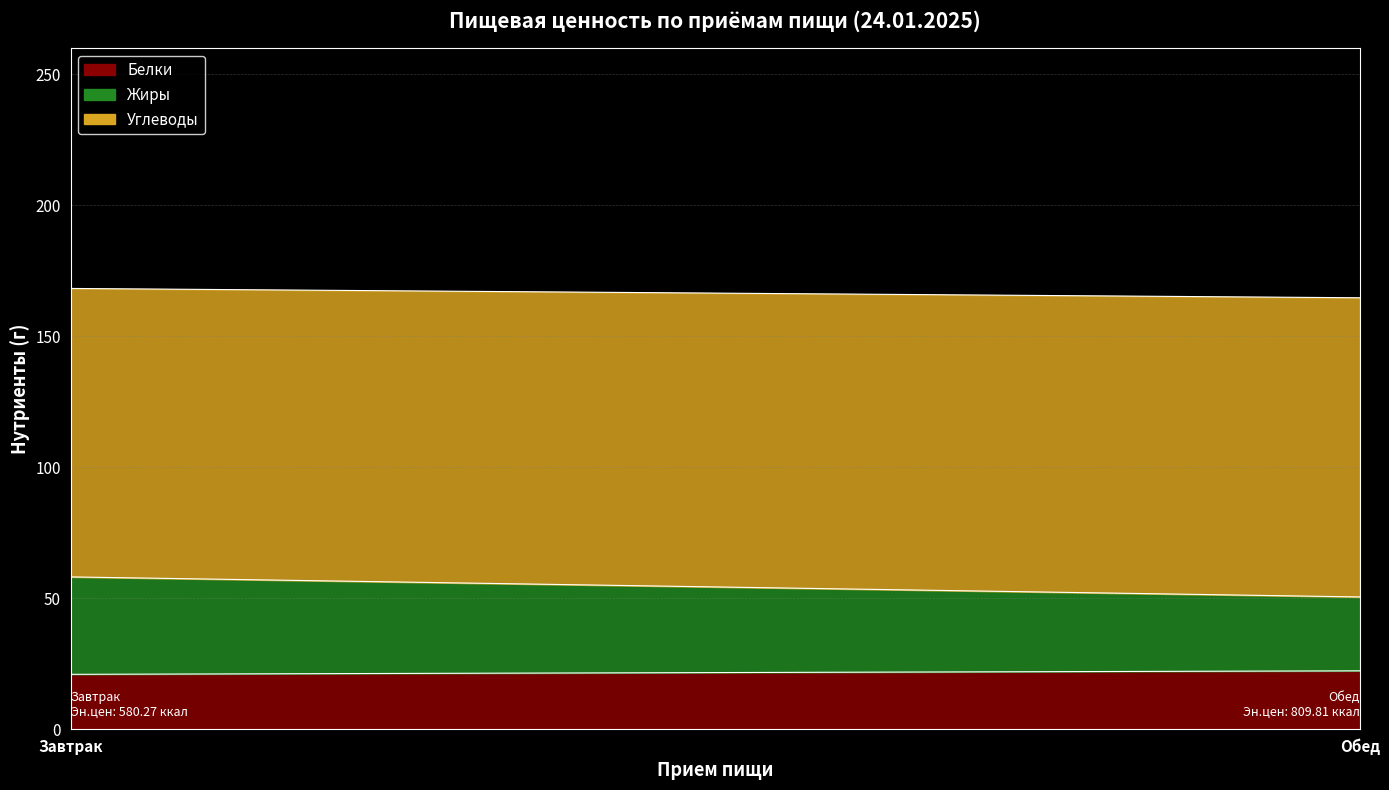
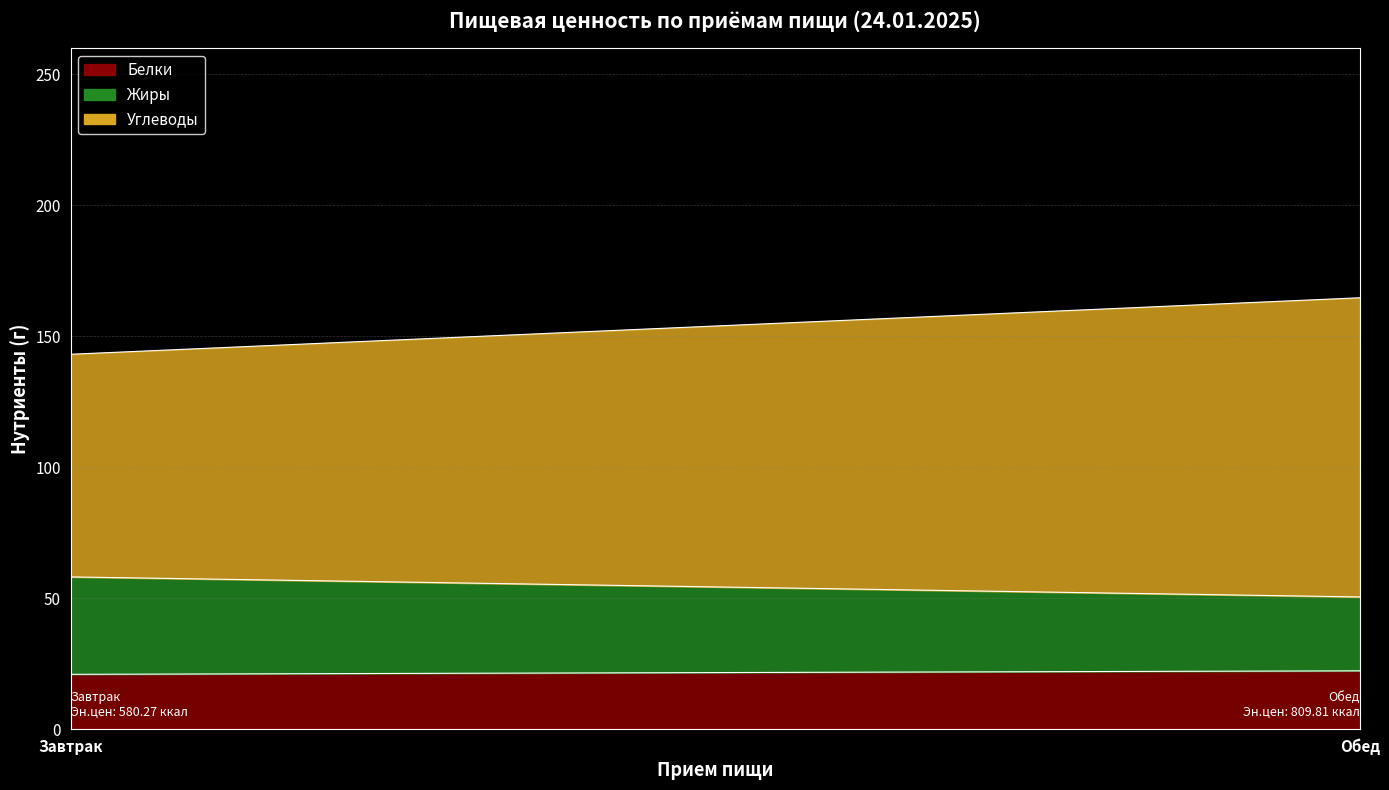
Углеводы, Завтрак: 110 -> 85
